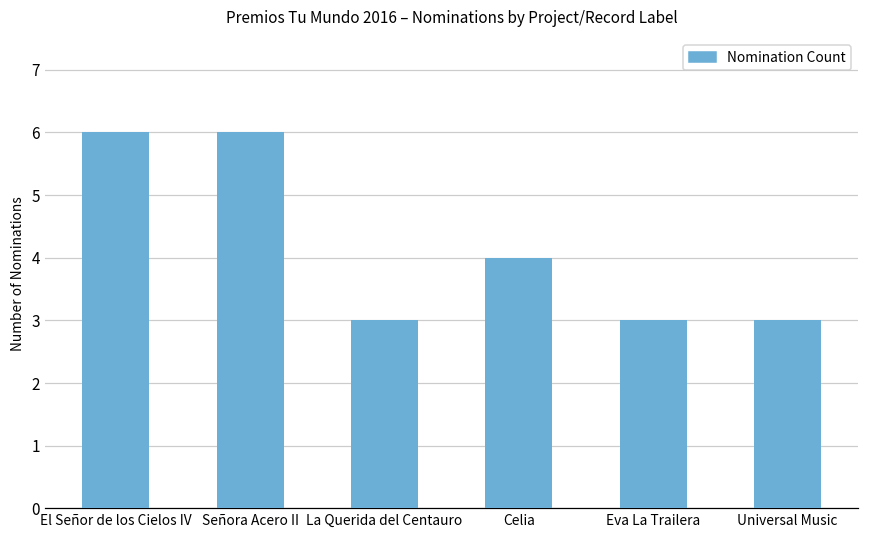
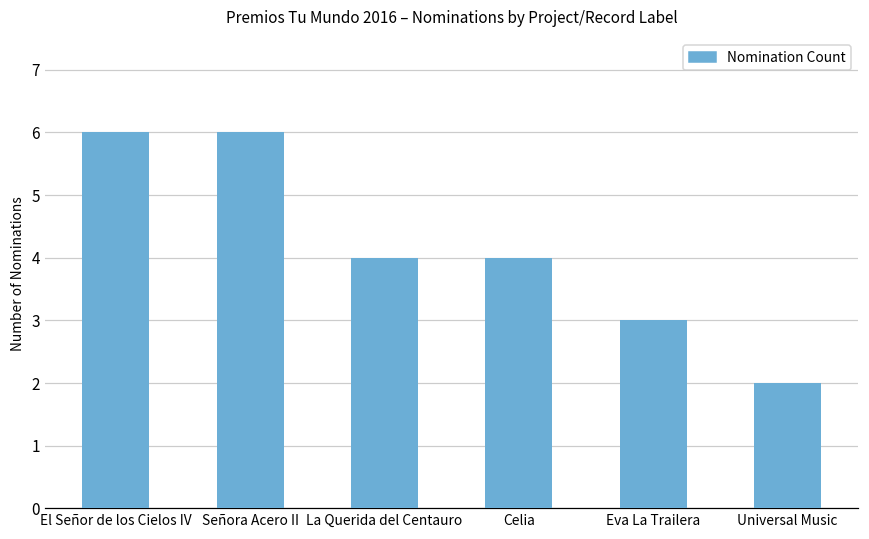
La Querida del Centauro: 3 -> 4
Universal Music: 3 -> 2
